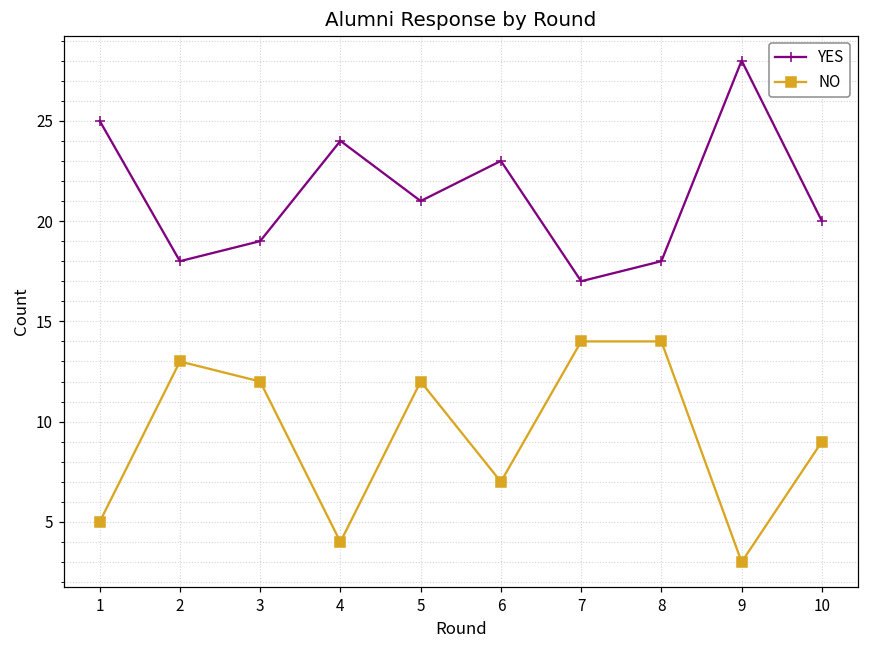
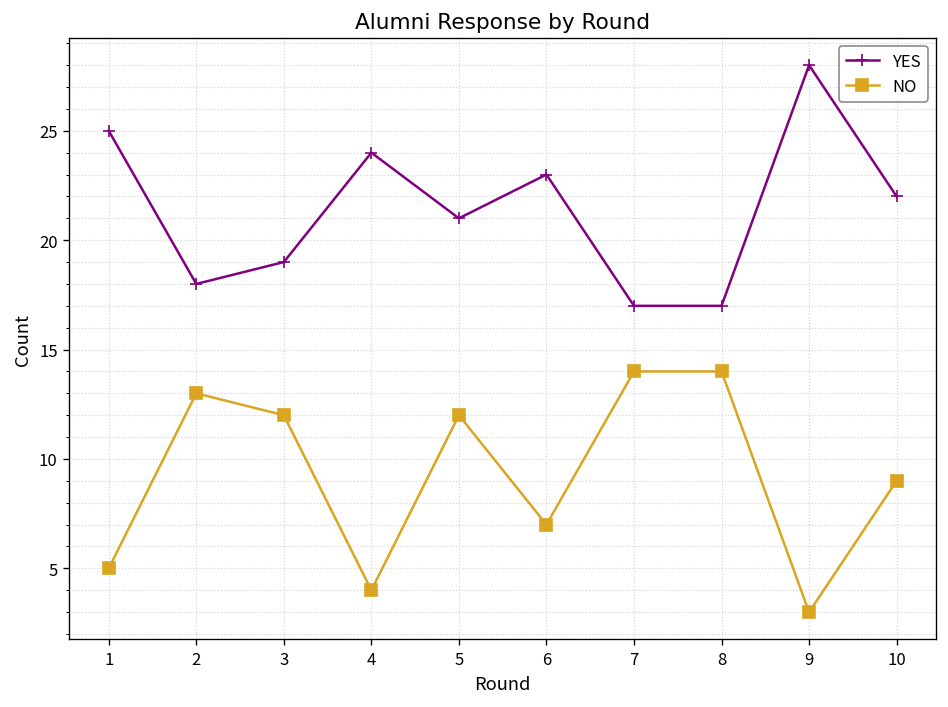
YES, 8: 18 -> 17
YES, 10: 20 -> 22
